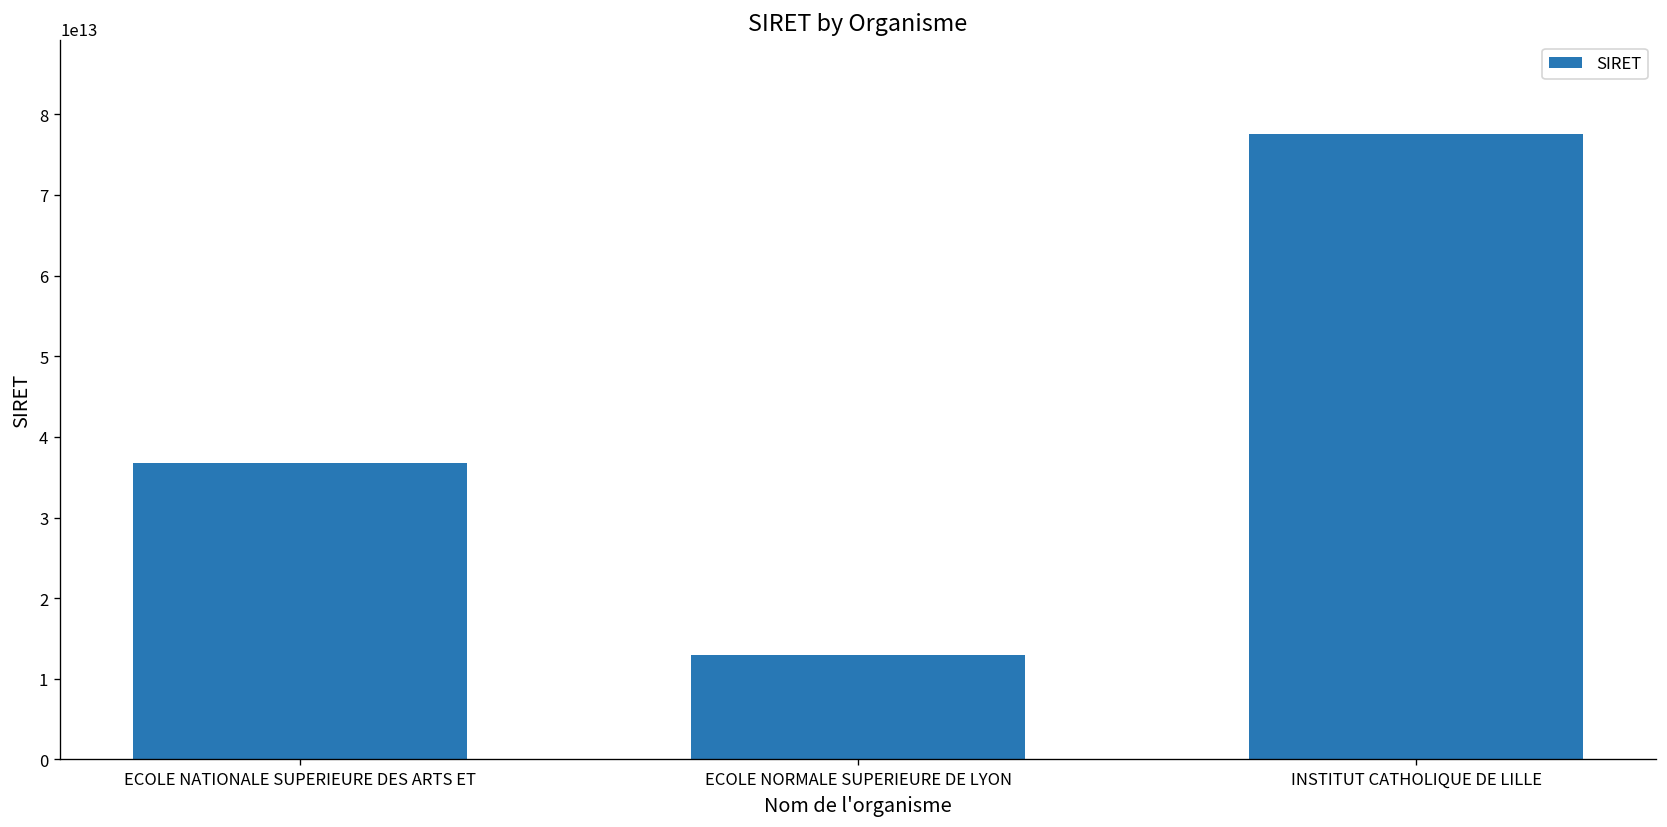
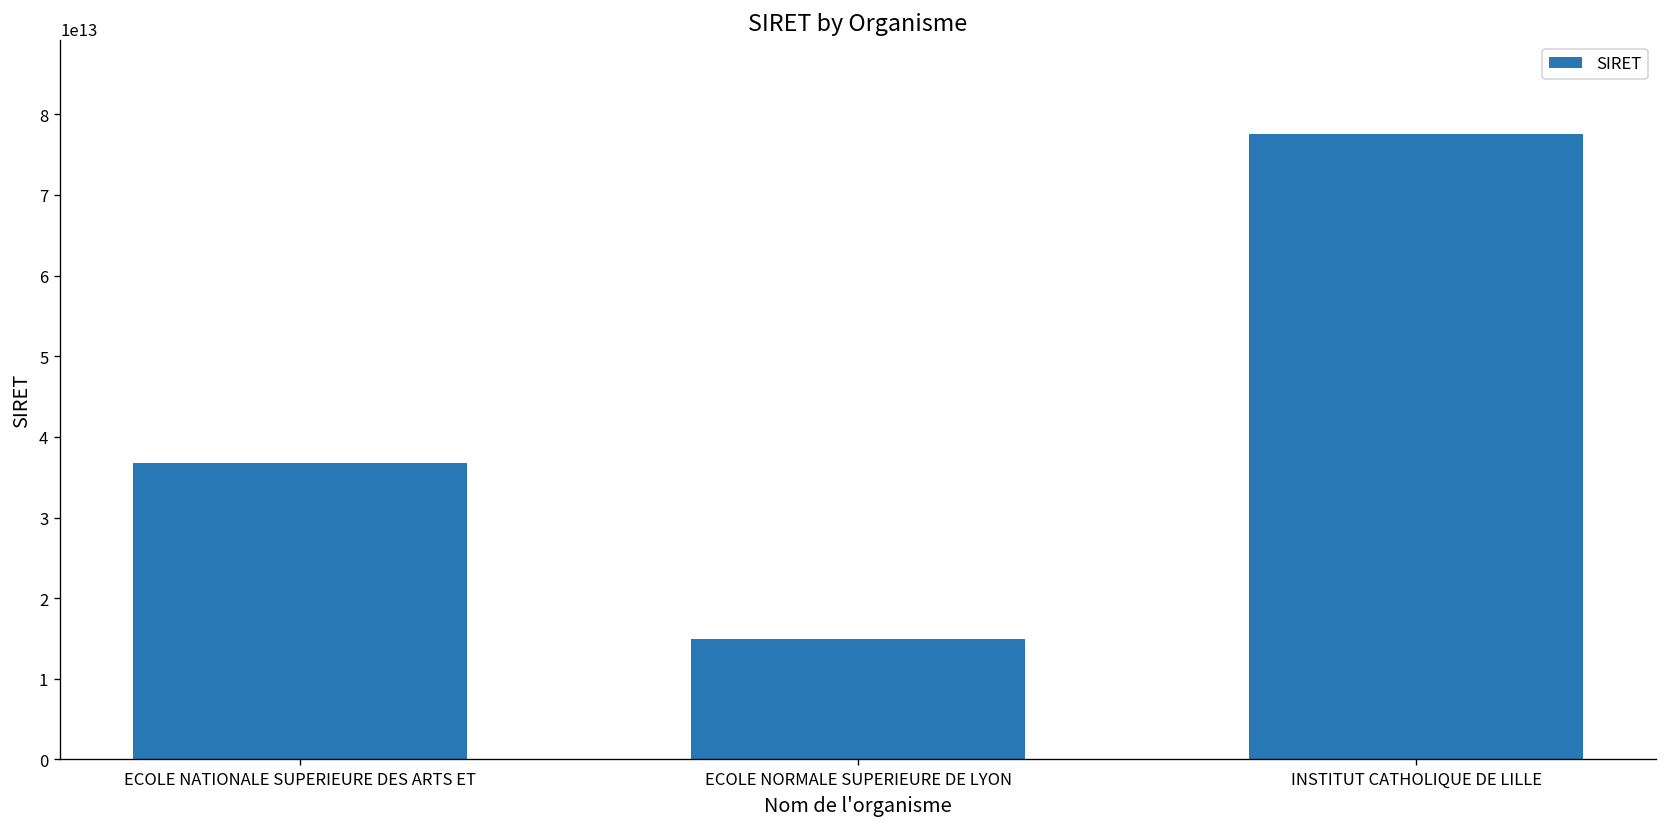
ECOLE NORMALE SUPERIEURE DE LYON: 13000000000000 -> 15000000000000
